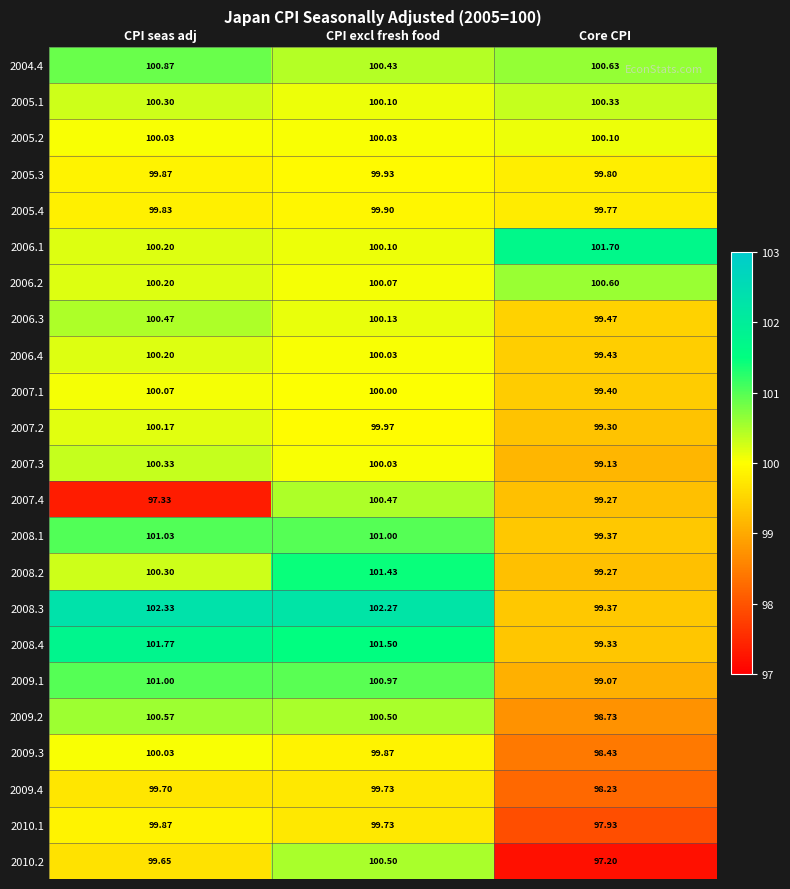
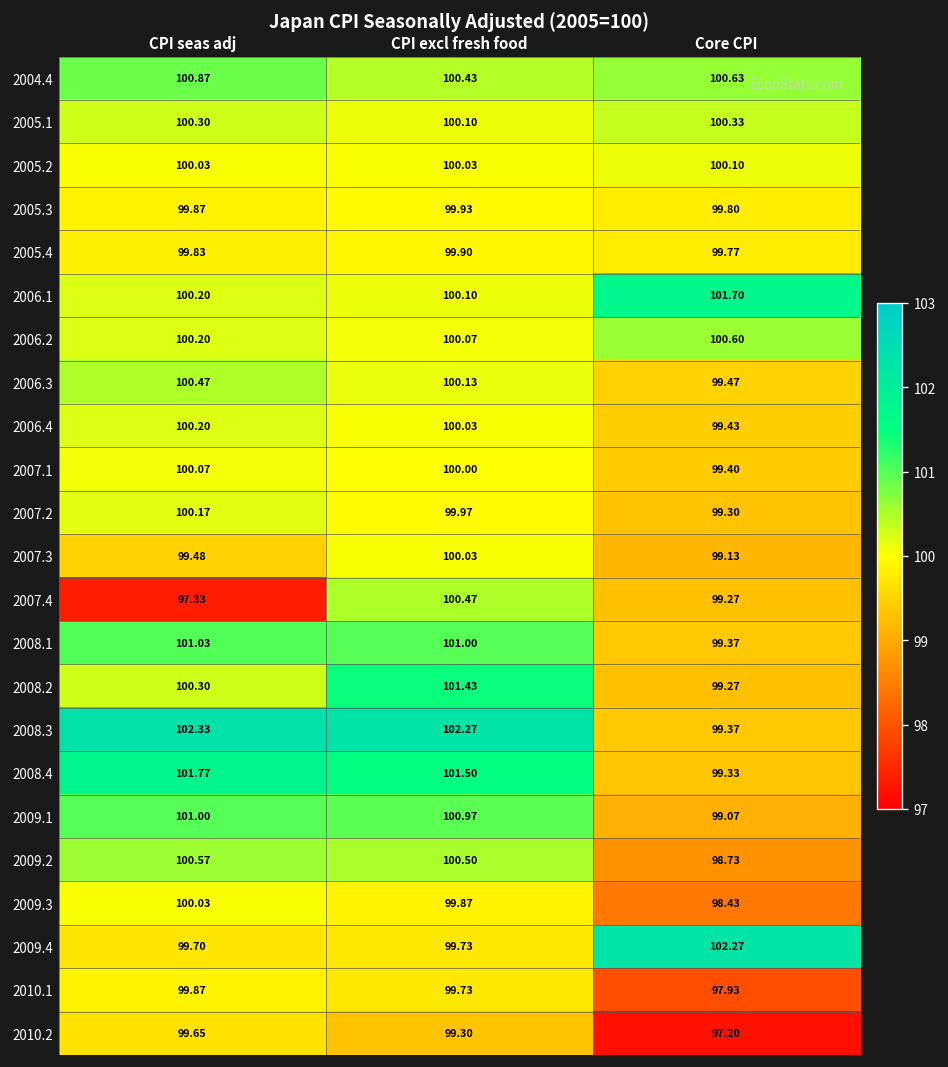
2007.3, CPI seas adj: 100.33 -> 99.48
2009.4, Core CPI: 98.23 -> 102.27
2010.2, CPI excl fresh food: 100.50 -> 99.30
